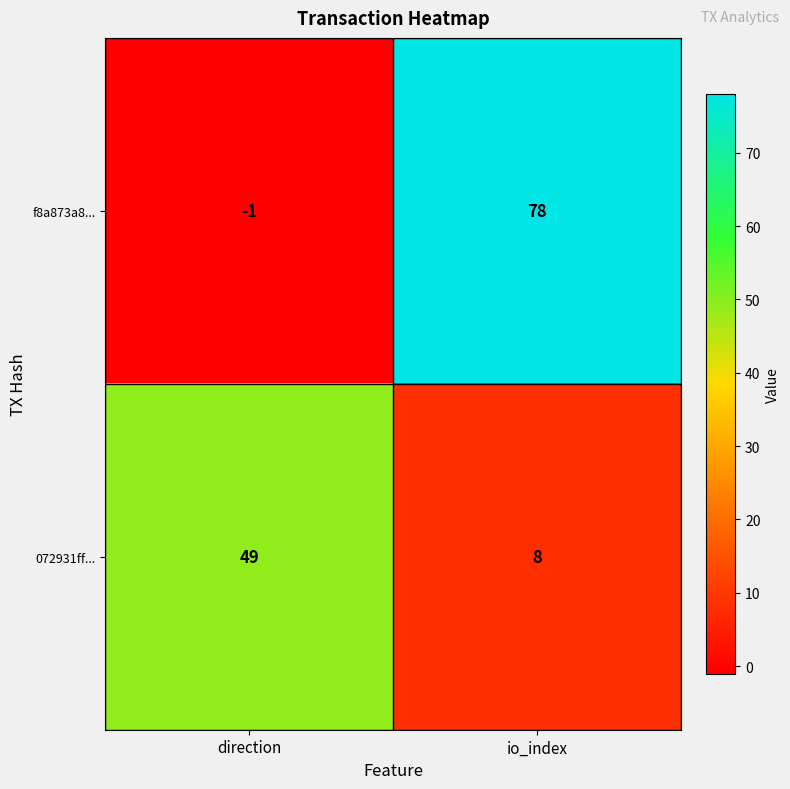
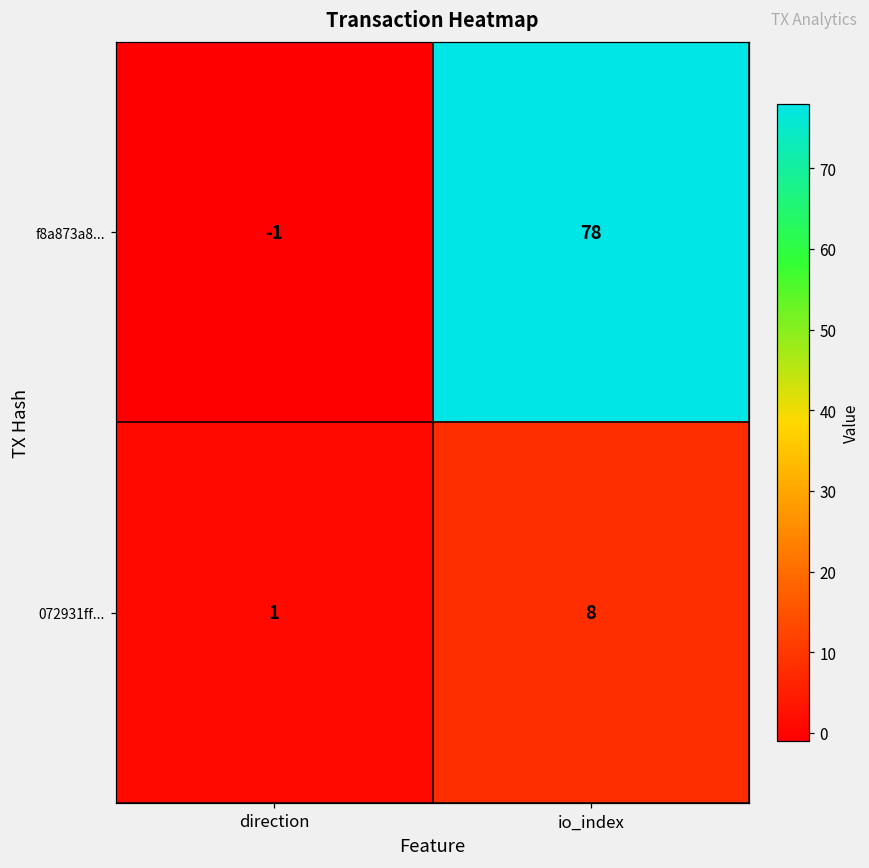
072931ff..., direction: 49 -> 1
